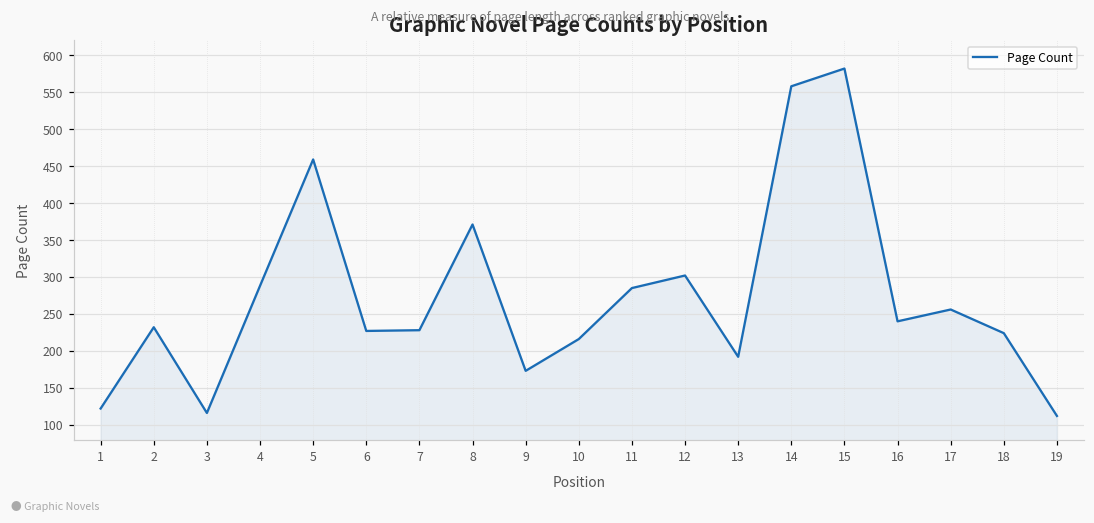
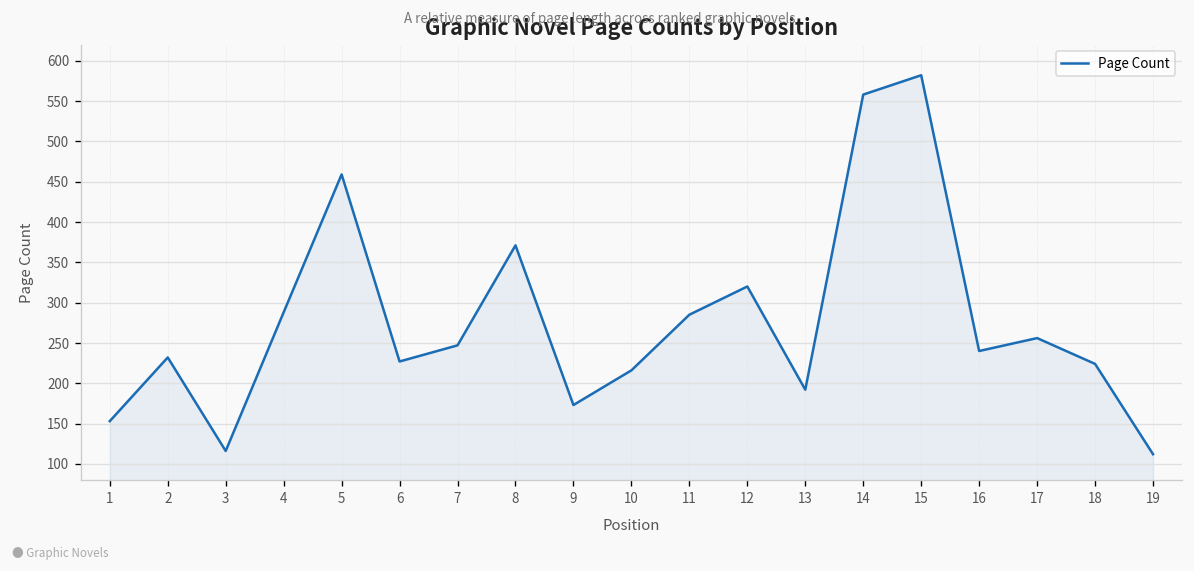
1: 120 -> 150
7: 230 -> 250
12: 300 -> 320
